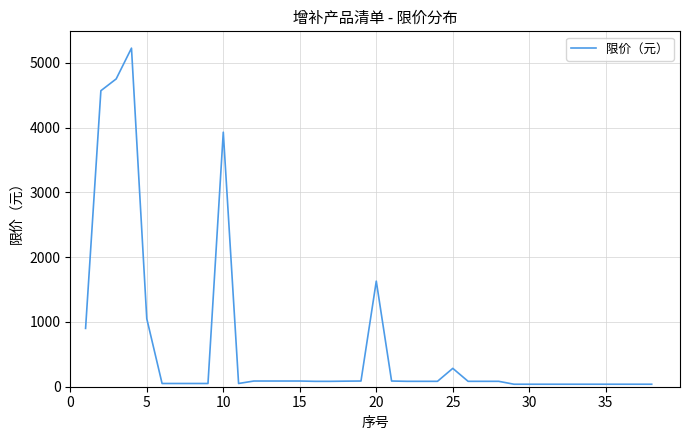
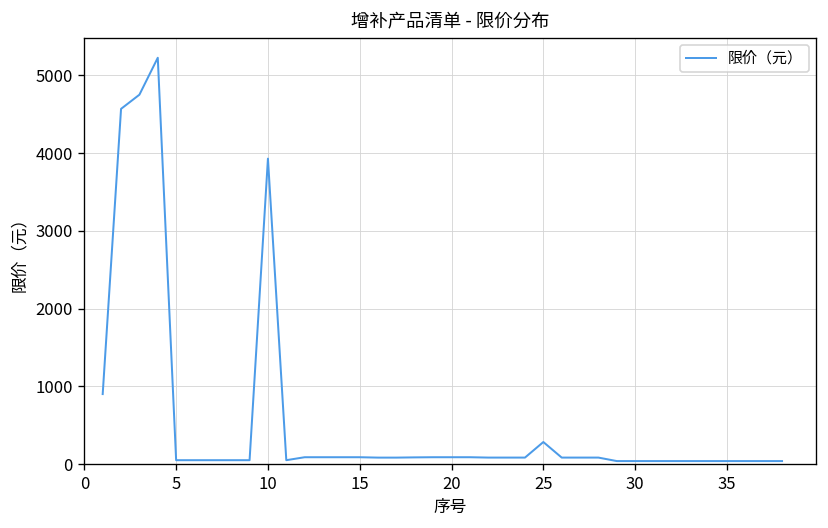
5: 1000 -> 0
20: 1600 -> 100
